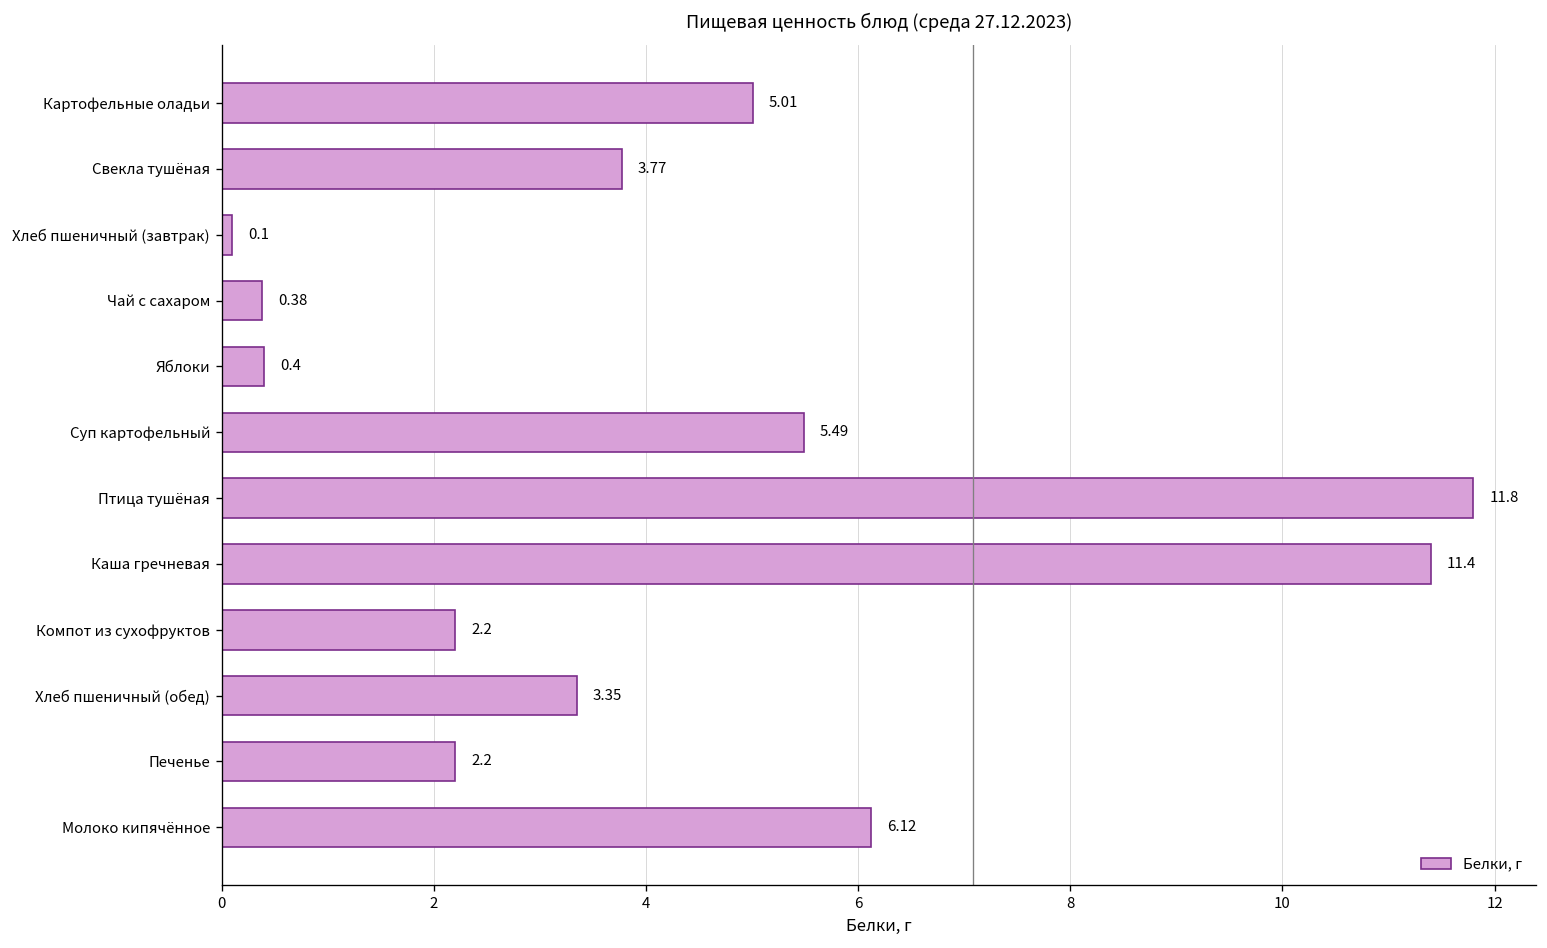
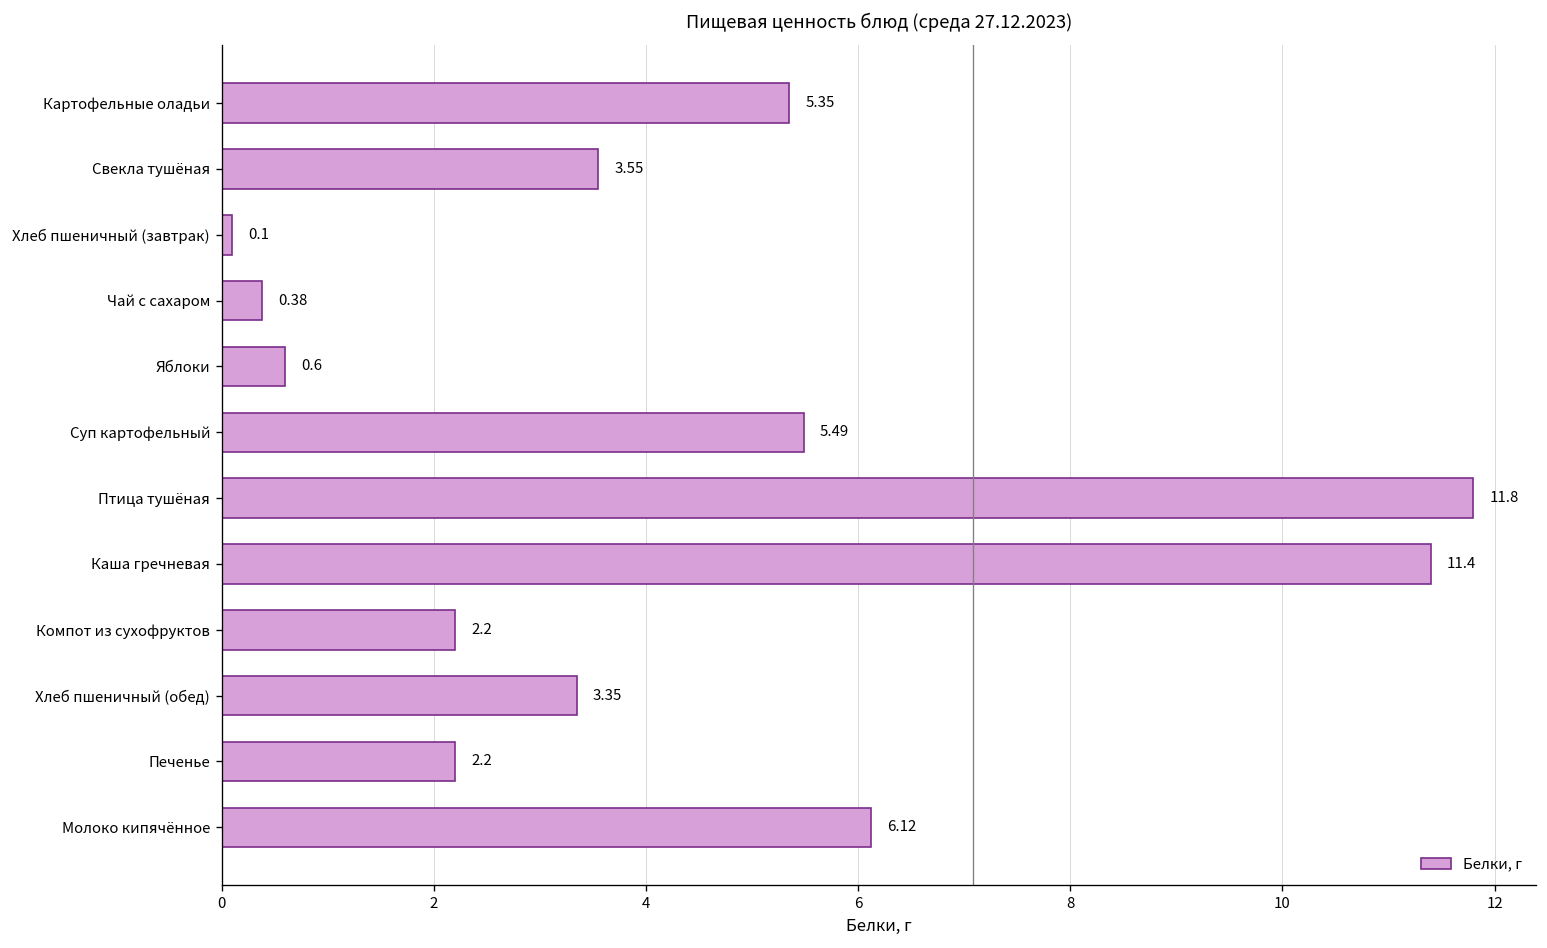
Картофельные оладьи: 5.01 -> 5.35
Свекла тушёная: 3.77 -> 3.55
Яблоки: 0.4 -> 0.6
